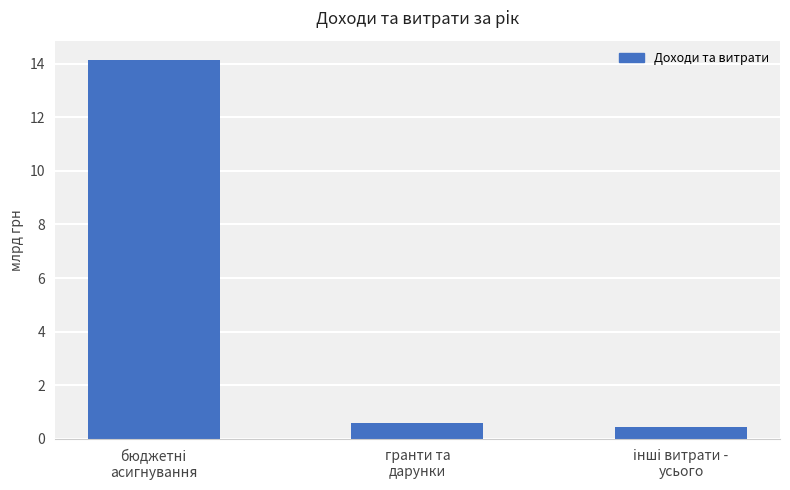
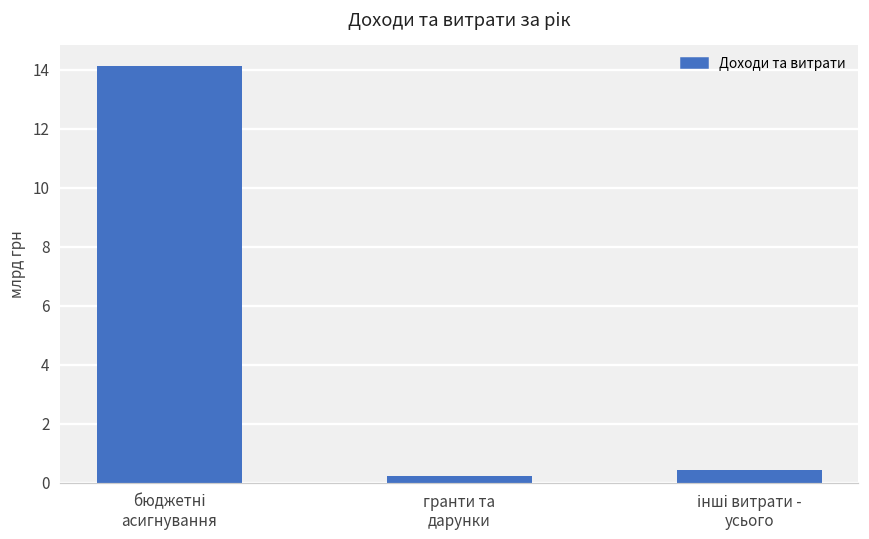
гранти та дарунки: 0.6 -> 0.2
